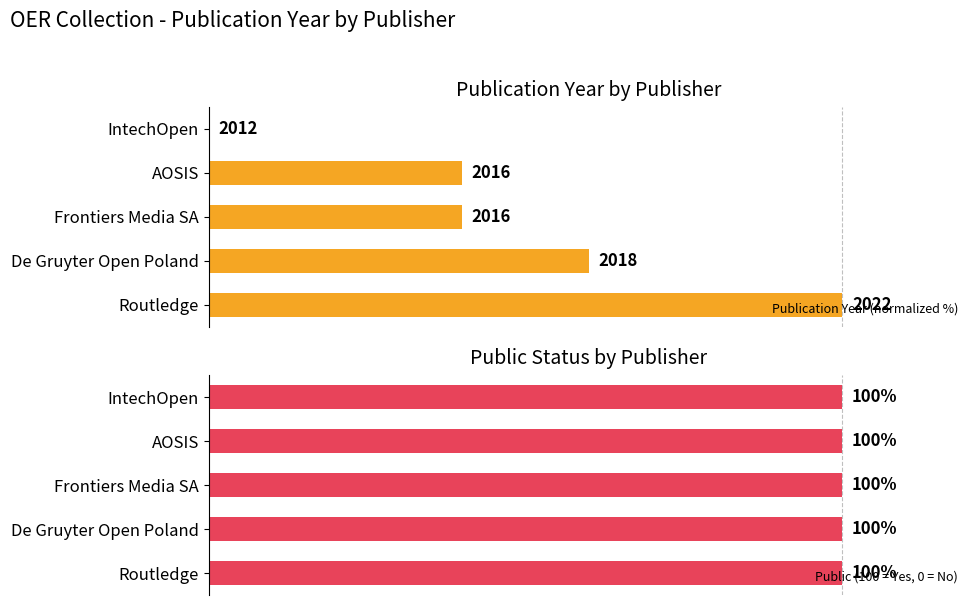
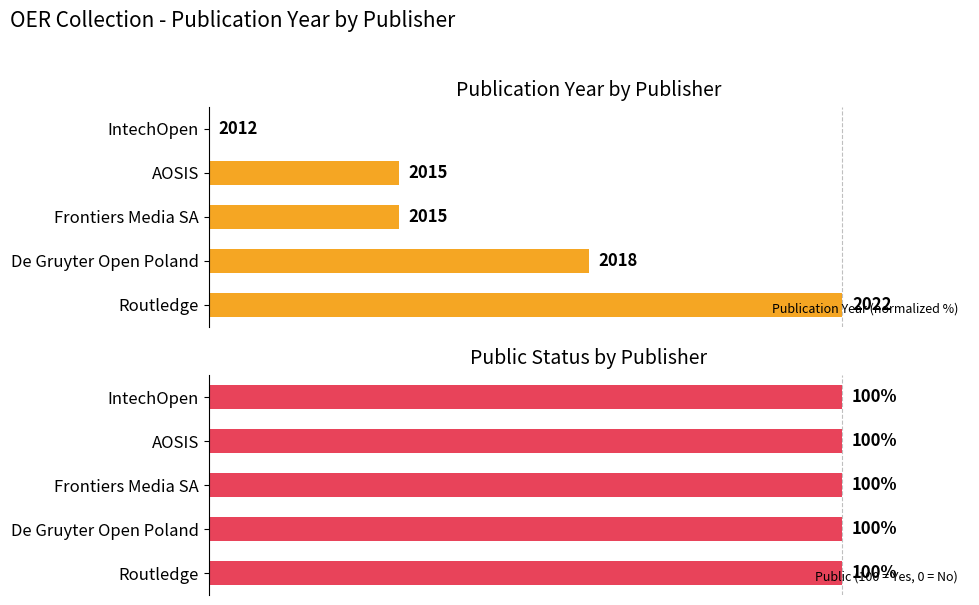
Publication Year by Publisher, AOSIS: 2016 -> 2015
Publication Year by Publisher, Frontiers Media SA: 2016 -> 2015
